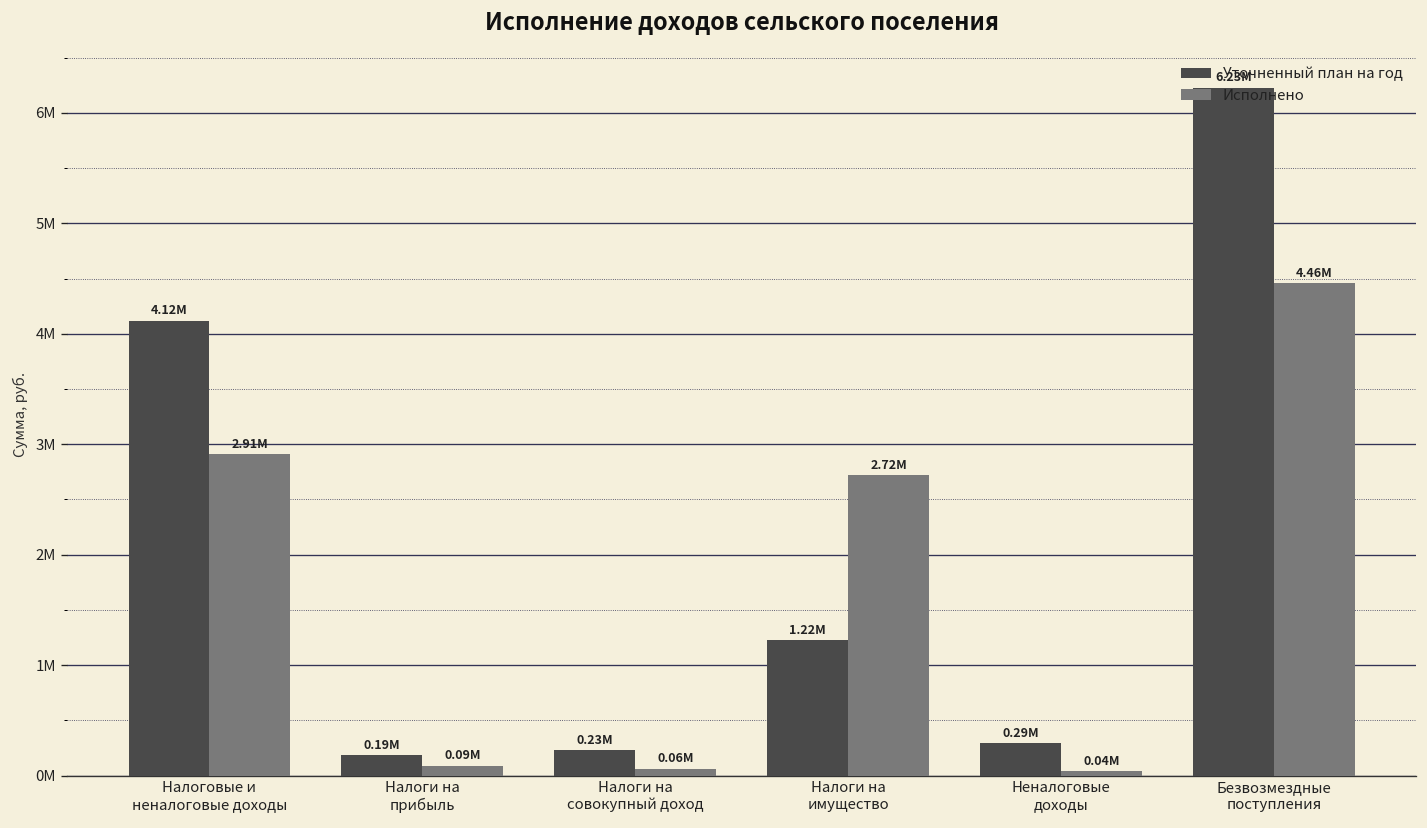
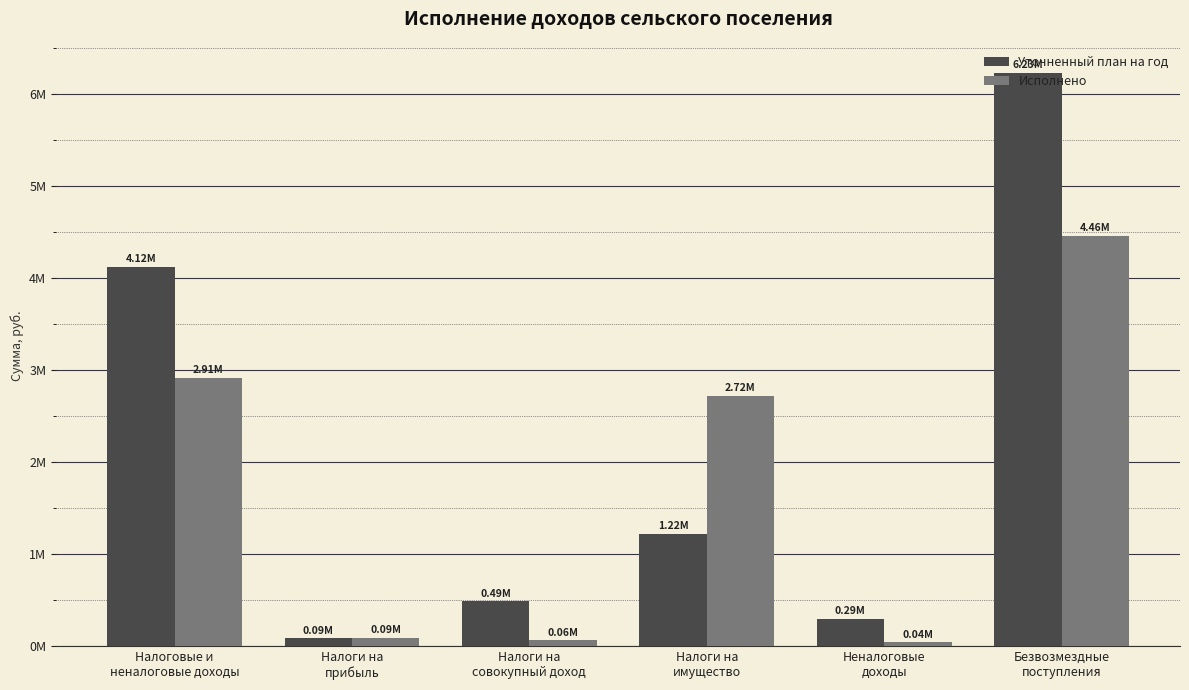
Уточненный план на год, Налоги на прибыль: 0.19M -> 0.09M
Уточненный план на год, Налоги на совокупный доход: 0.23M -> 0.49M
